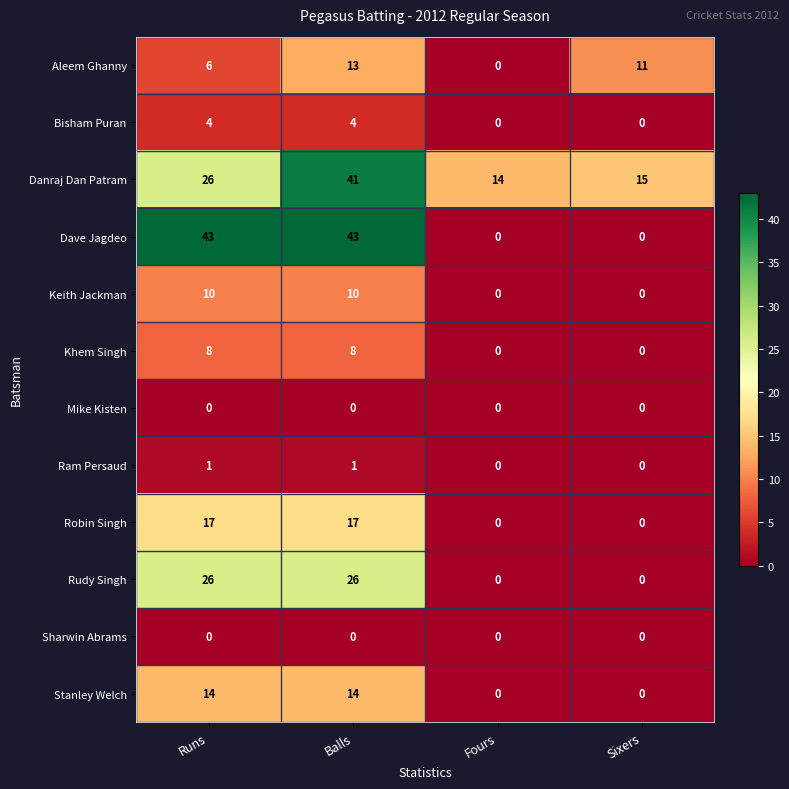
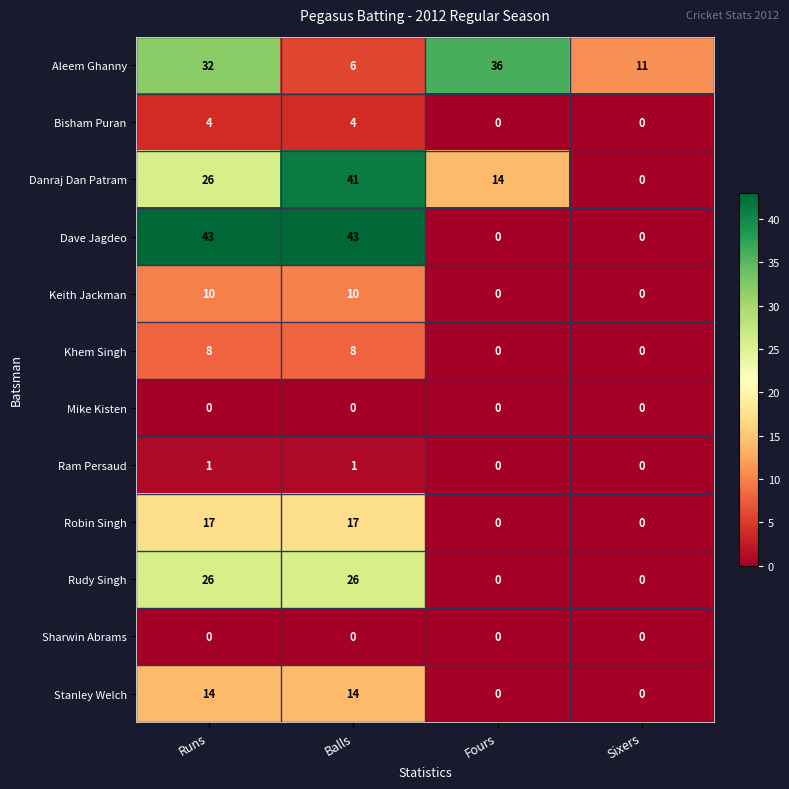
Aleem Ghanny, Runs: 6 -> 32
Aleem Ghanny, Balls: 13 -> 6
Aleem Ghanny, Fours: 0 -> 36
Danraj Dan Patram, Sixers: 15 -> 0
